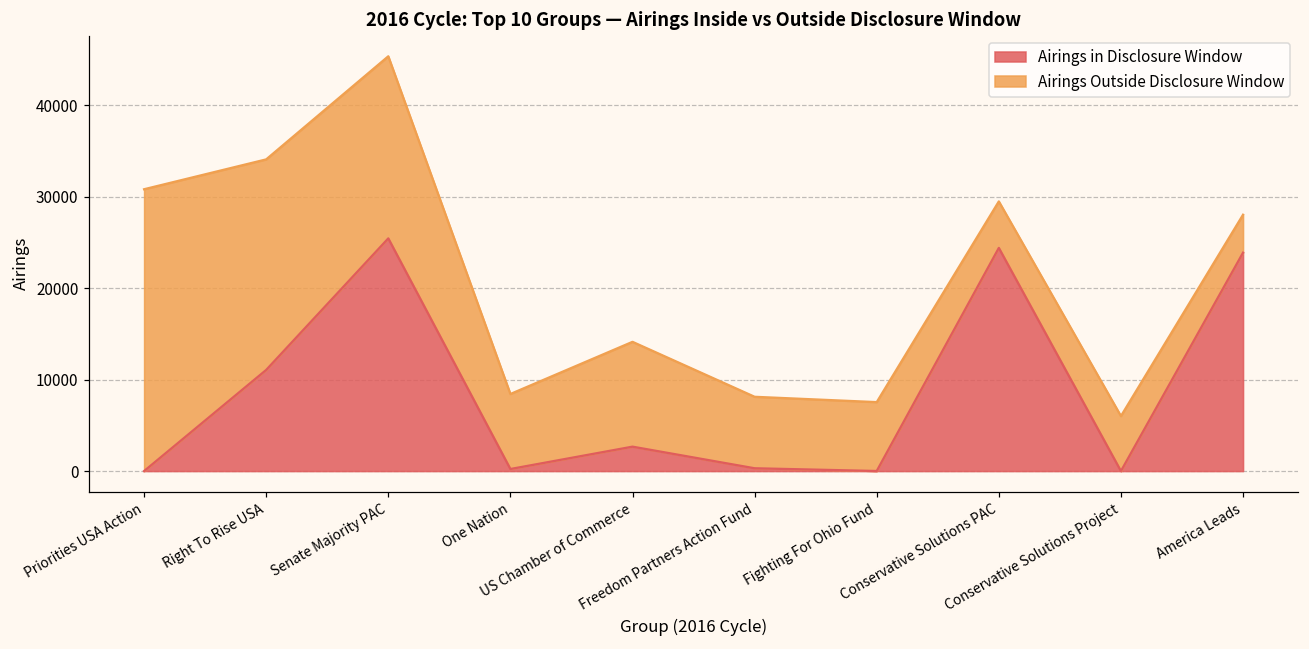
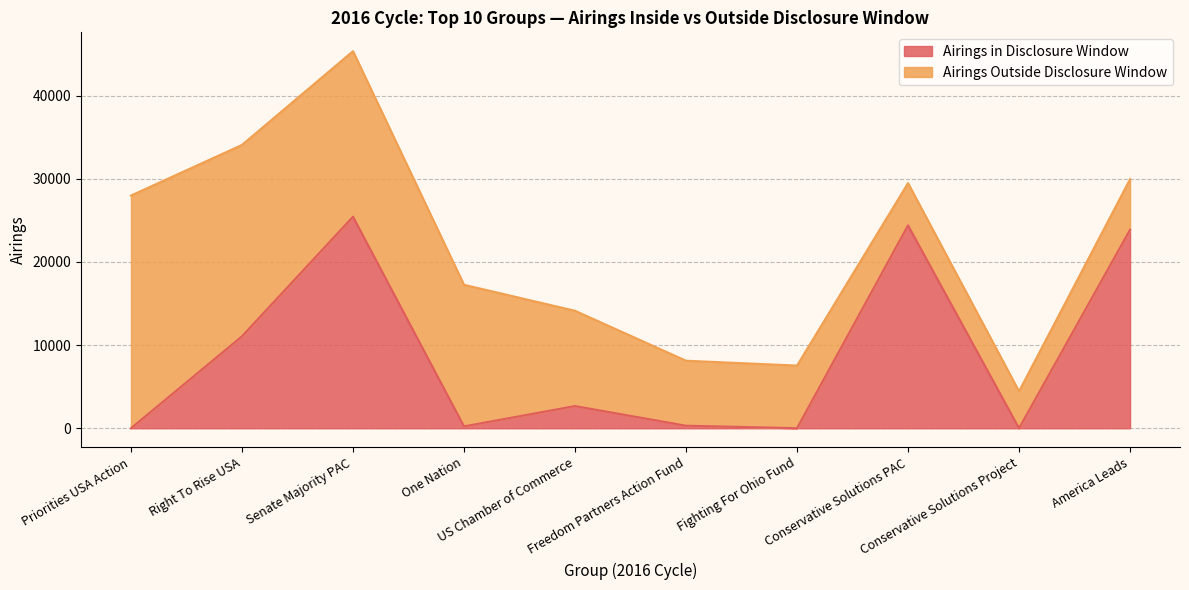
Airings Outside Disclosure Window, Priorities USA Action: 31000 -> 28000
Airings Outside Disclosure Window, One Nation: 8000 -> 17000
Airings Outside Disclosure Window, Conservative Solutions Project: 6000 -> 4000
Airings Outside Disclosure Window, America Leads: 4000 -> 6000
